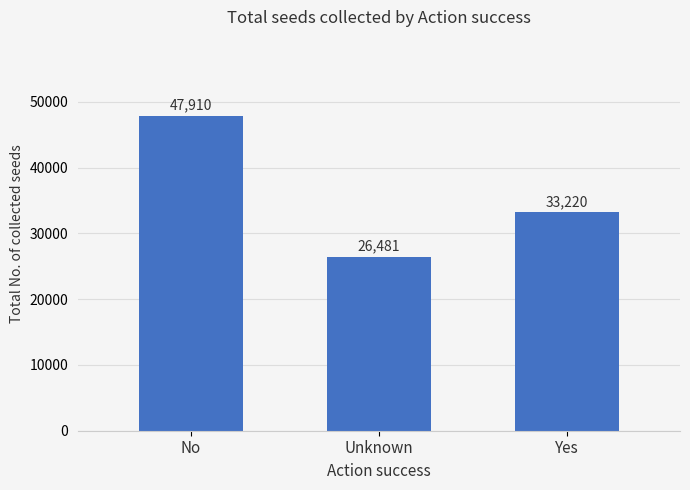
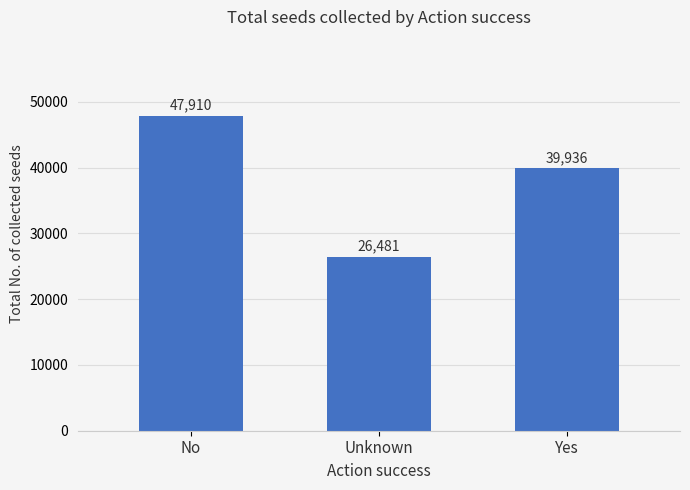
Yes: 33,220 -> 39,936
